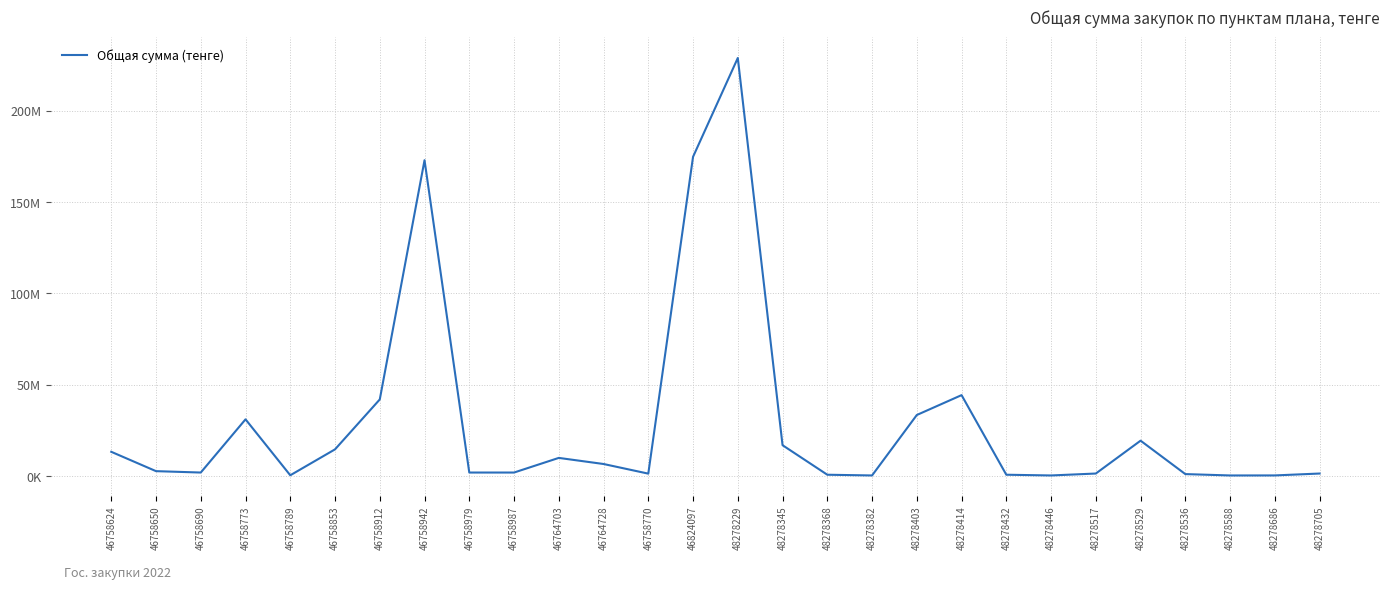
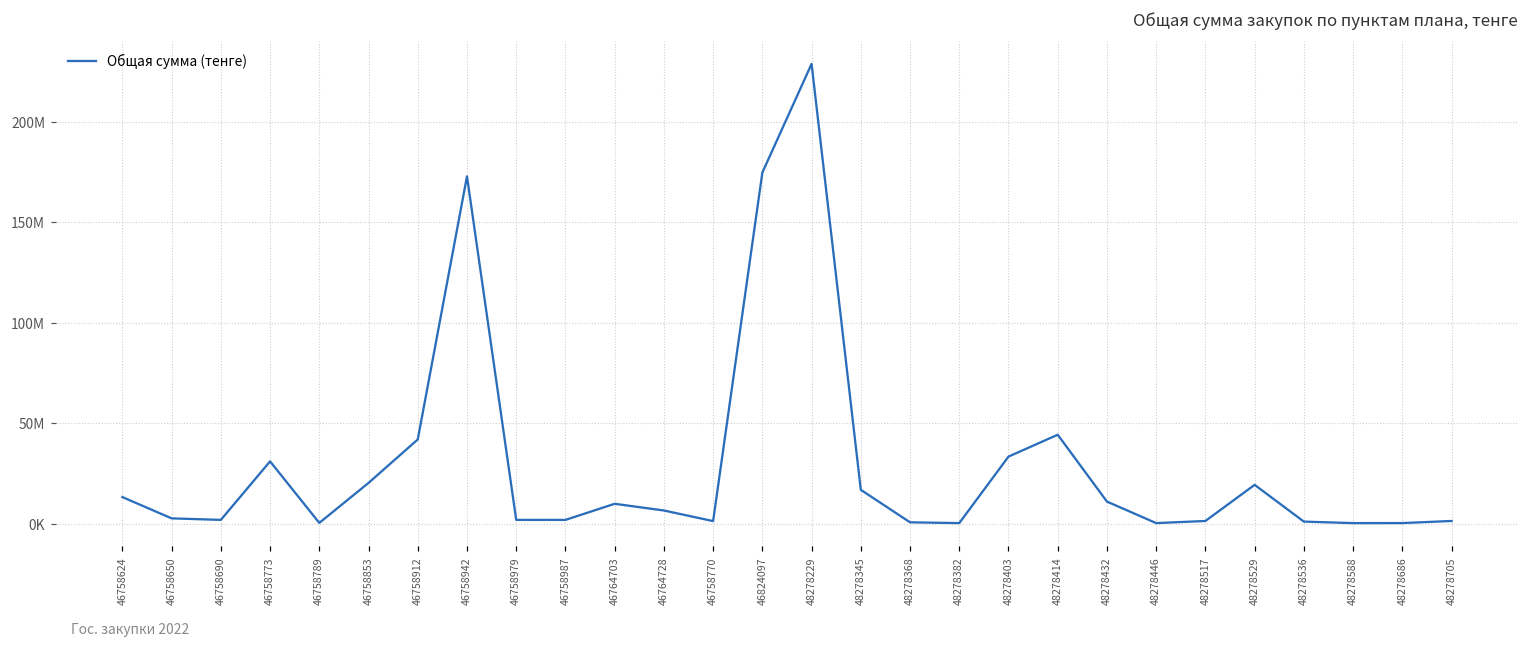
46758853: 15000000 -> 20000000
48278432: 1000000 -> 11000000
